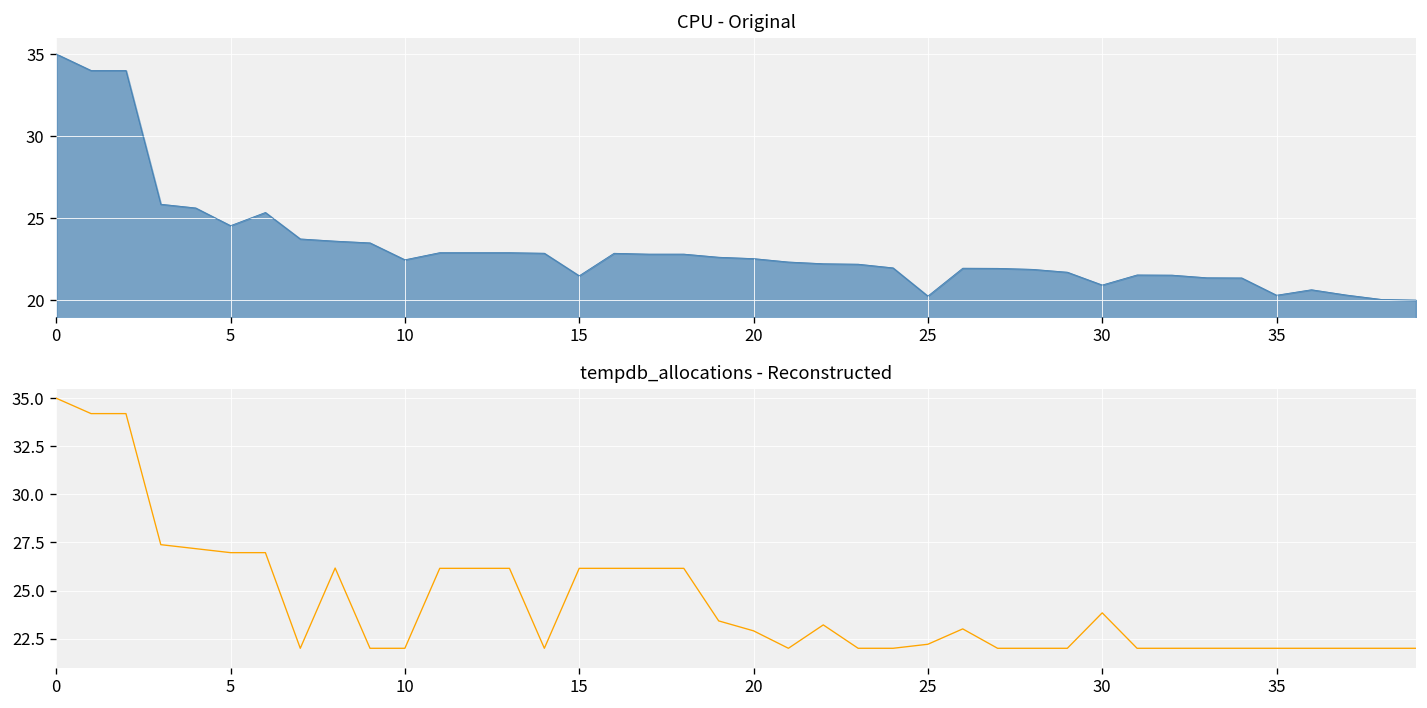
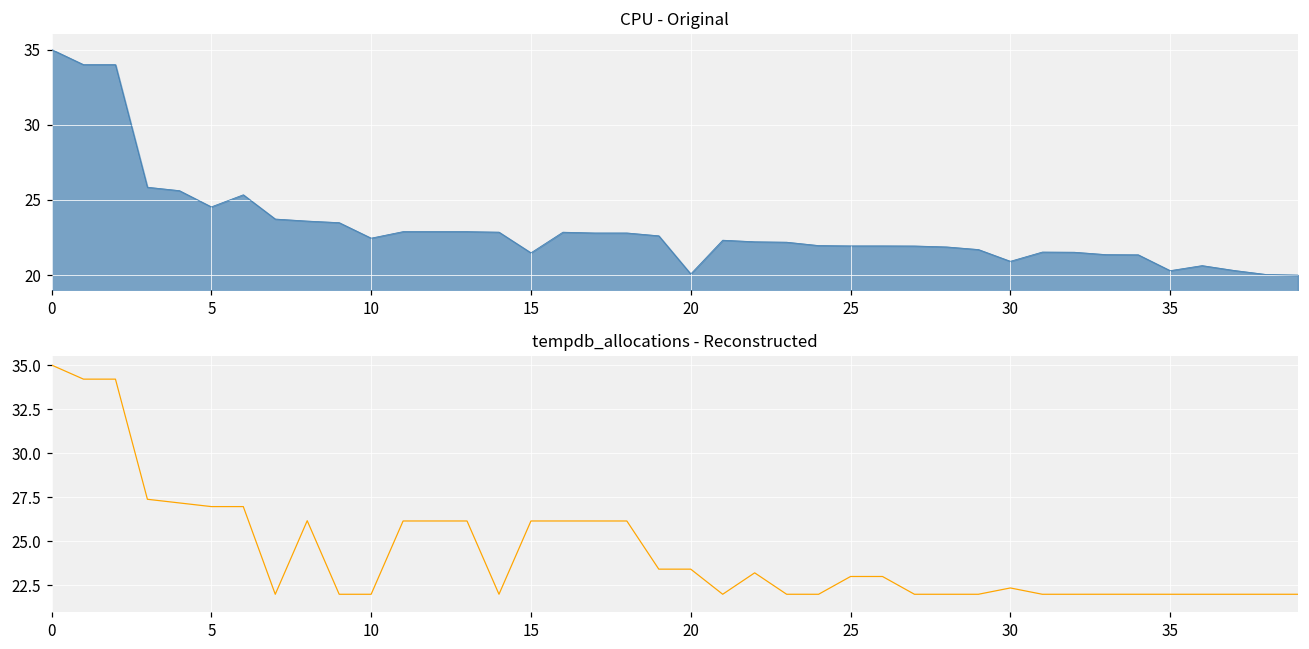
CPU - Original, 20: 22.5 -> 20.1
CPU - Original, 25: 20.2 -> 21.9
tempdb_allocations - Reconstructed, 20: 22.9 -> 23.4
tempdb_allocations - Reconstructed, 25: 22.2 -> 23.0
tempdb_allocations - Reconstructed, 30: 23.8 -> 22.4
